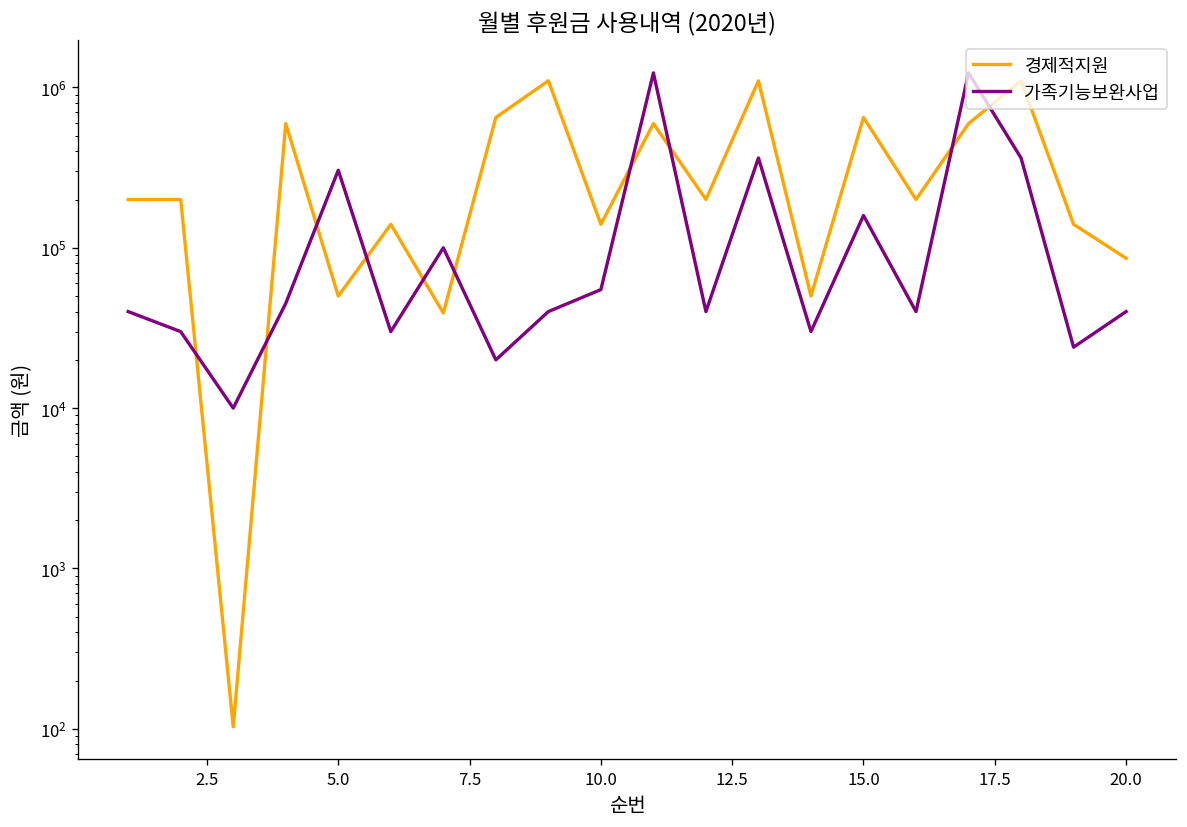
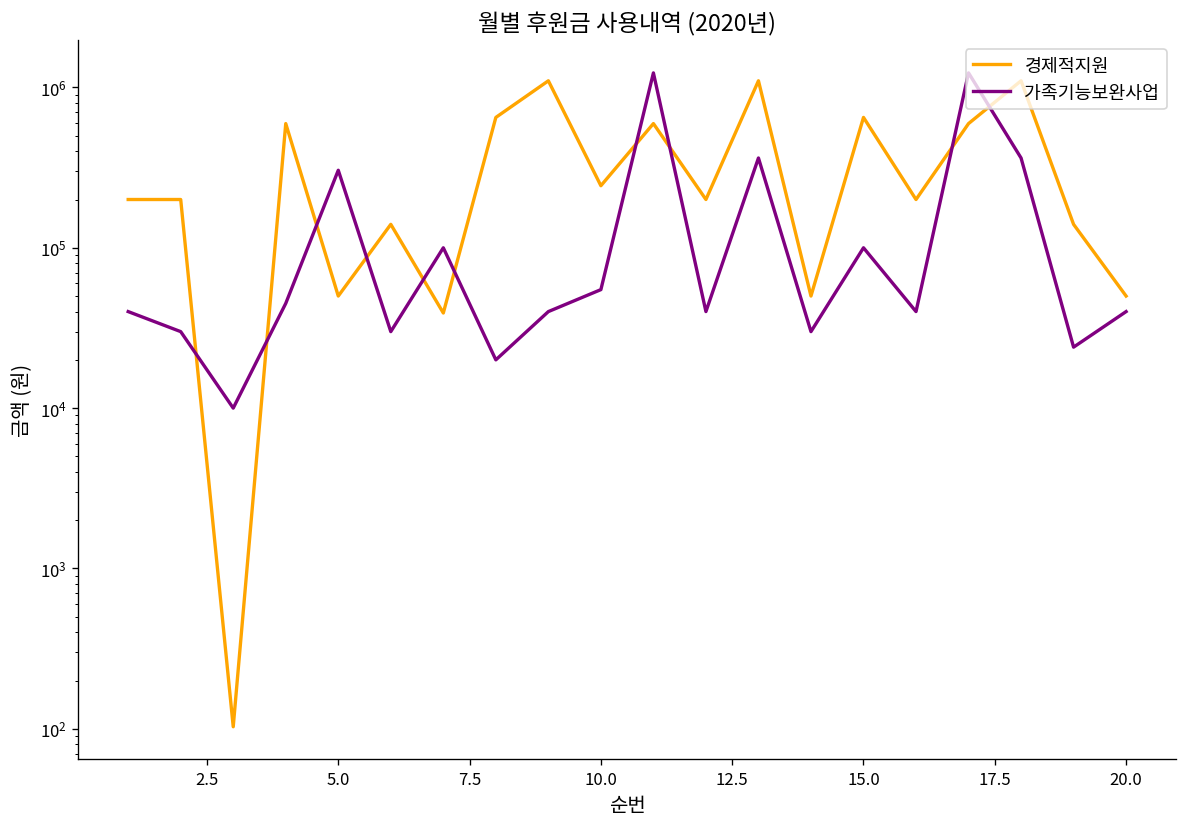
경제적지원, 10.0: 140000 -> 240000
가족기능보완사업, 15.0: 160000 -> 100000
경제적지원, 20.0: 90000 -> 50000
